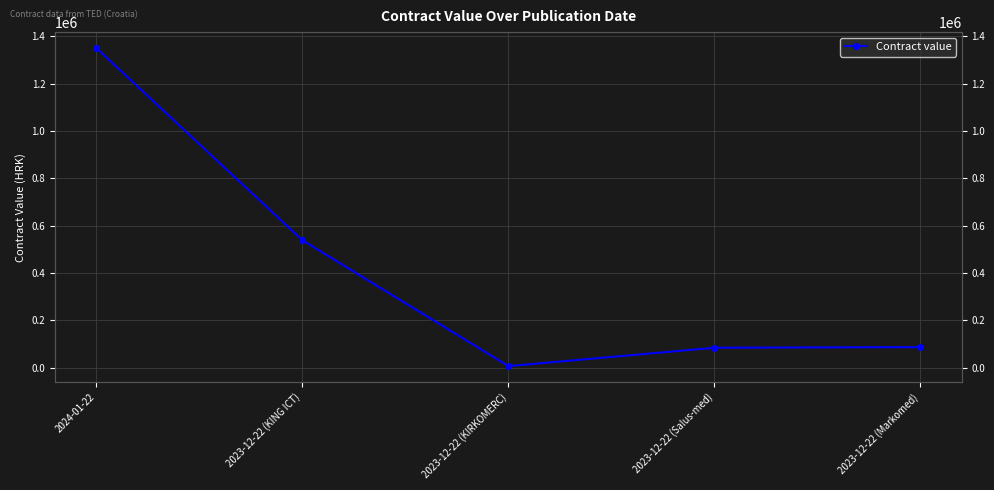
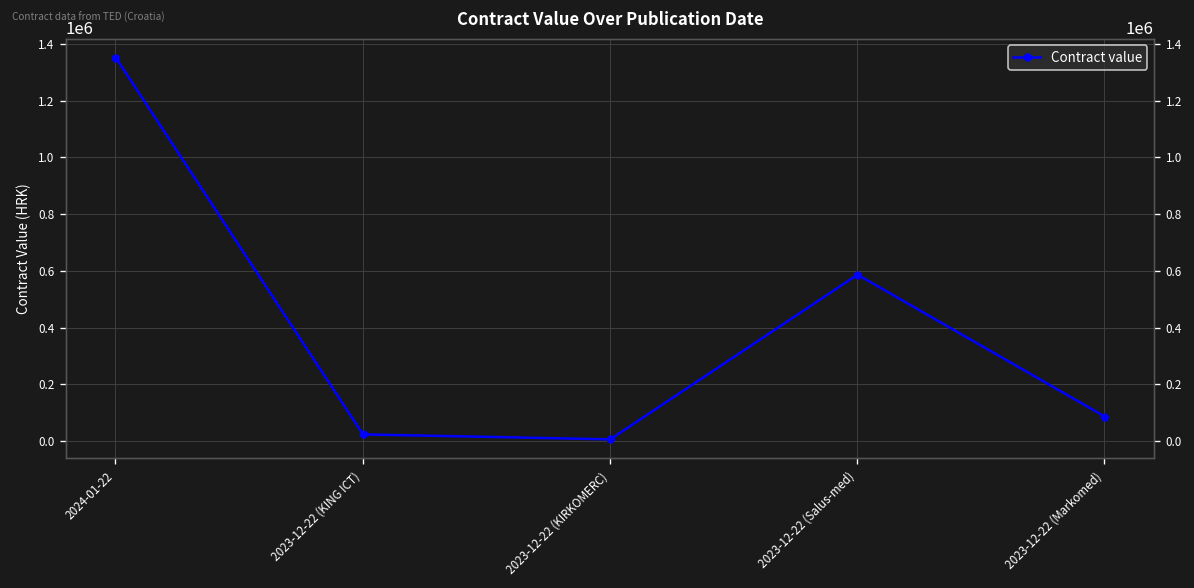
2023-12-22 (KING ICT): 540000 -> 20000
2023-12-22 (Salus-med): 80000 -> 590000
